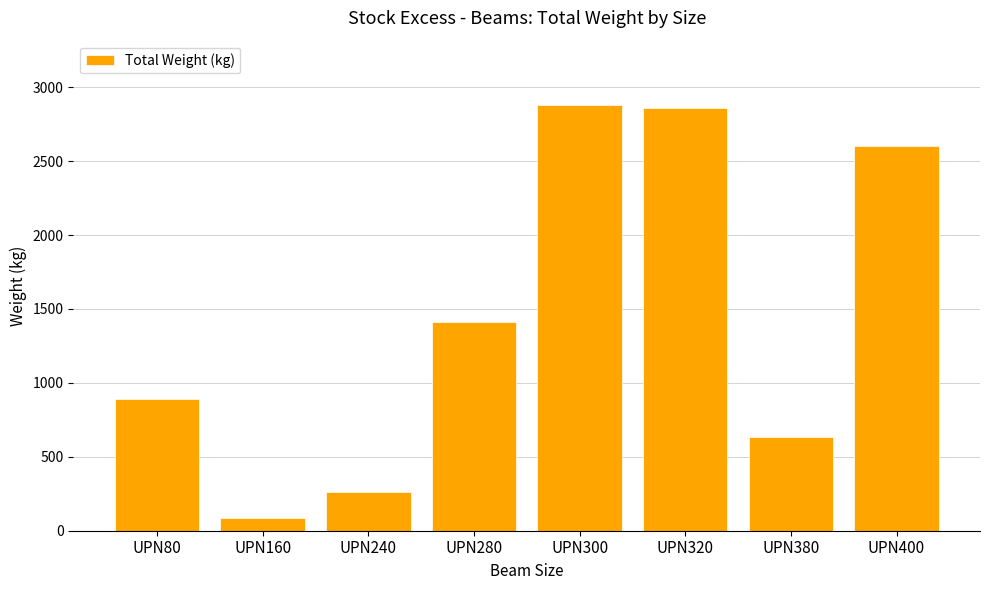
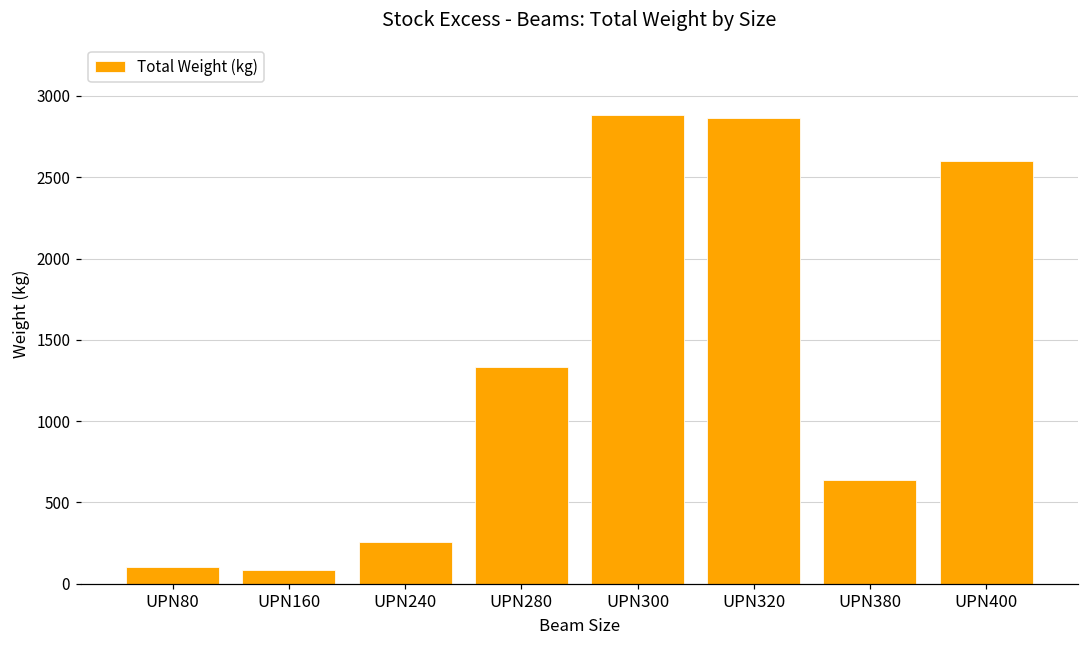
UPN80: 890 -> 100
UPN280: 1410 -> 1330
